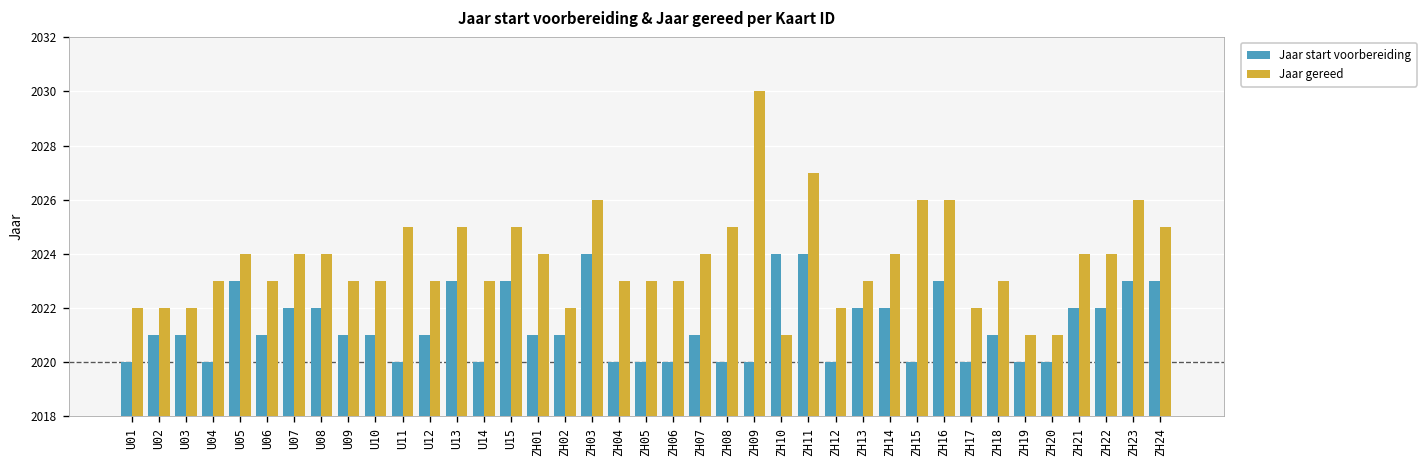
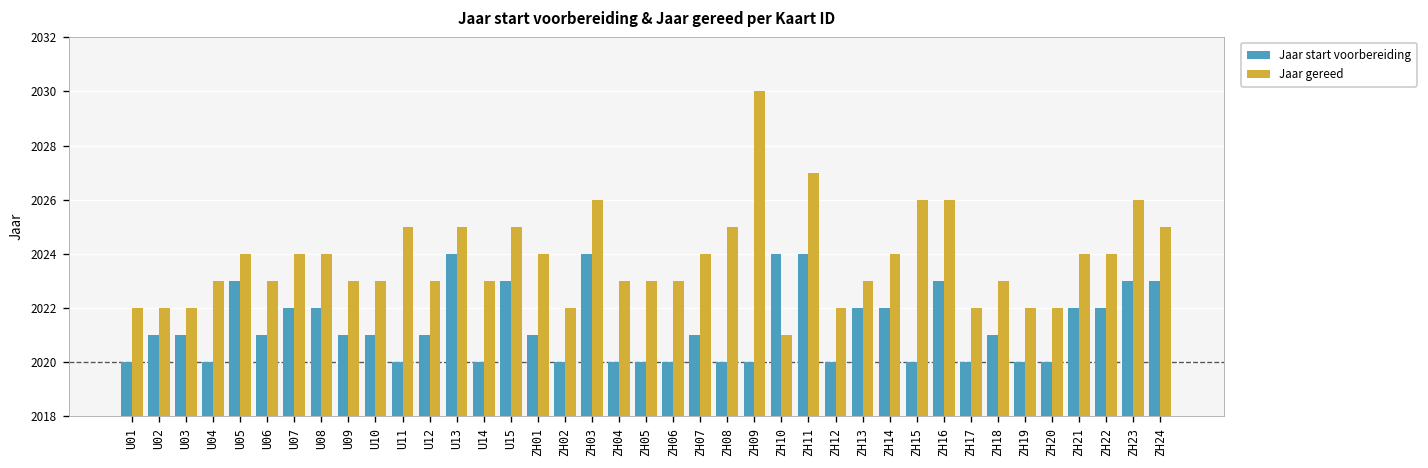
Jaar start voorbereiding, U13: 2023 -> 2024
Jaar start voorbereiding, ZH02: 2021 -> 2020
Jaar gereed, ZH19: 2021 -> 2022
Jaar gereed, ZH20: 2021 -> 2022
